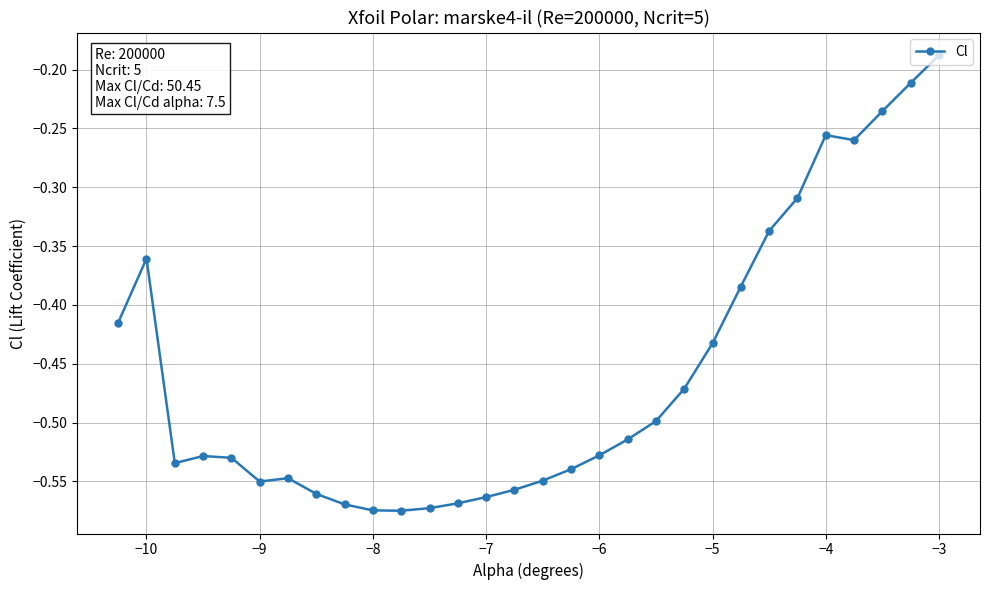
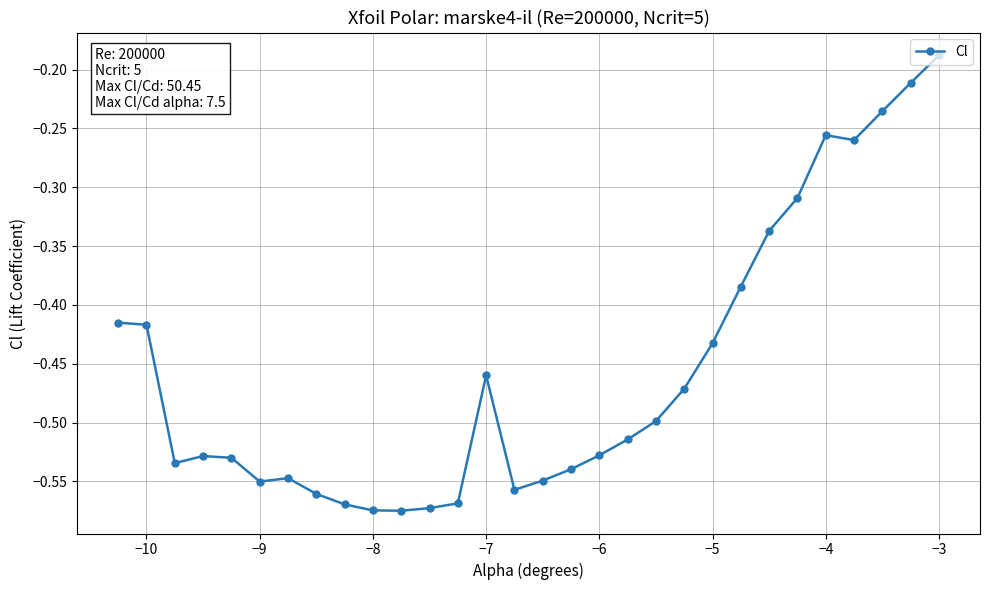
−10: -0.361 -> -0.417
−7: -0.563 -> -0.460
